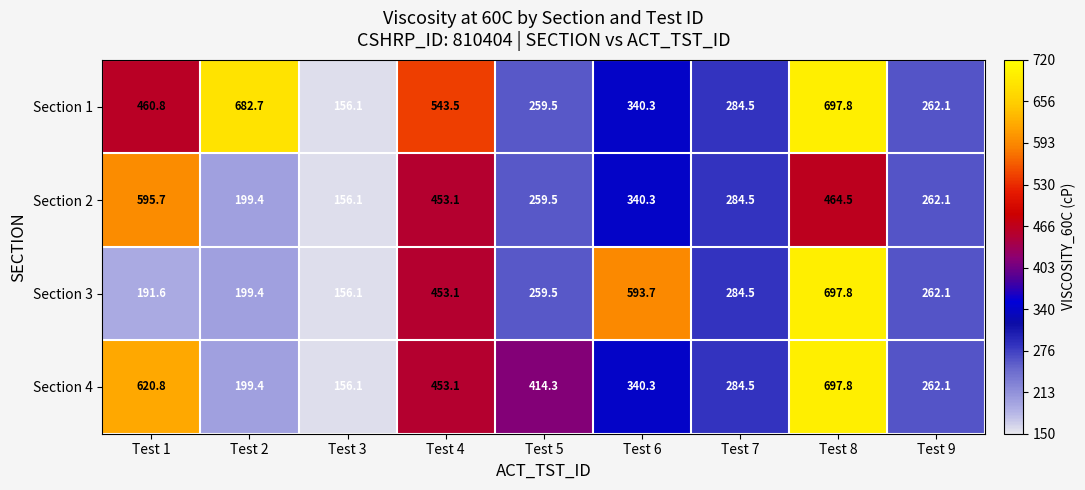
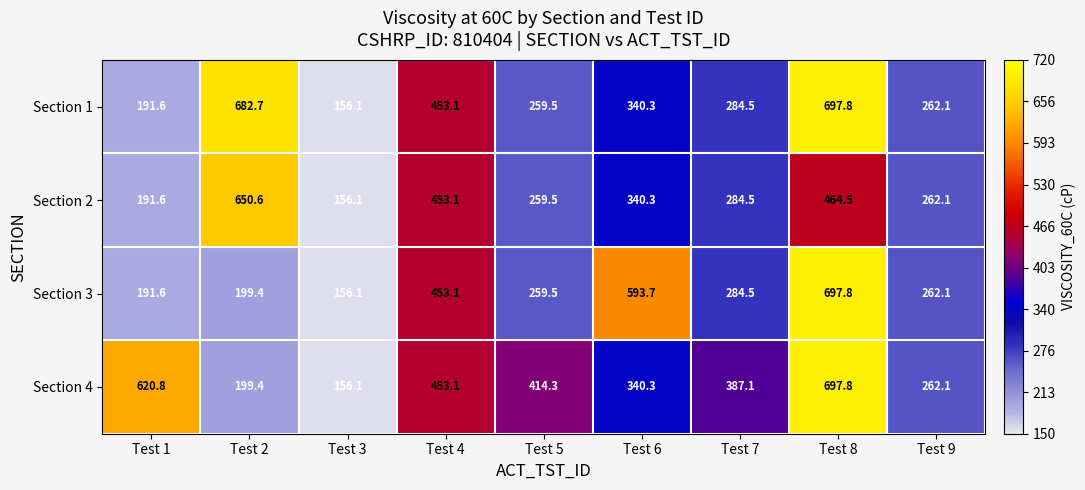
Section 1, Test 1: 460.8 -> 191.6
Section 1, Test 4: 543.5 -> 453.1
Section 2, Test 1: 595.7 -> 191.6
Section 2, Test 2: 199.4 -> 650.6
Section 4, Test 7: 284.5 -> 387.1
